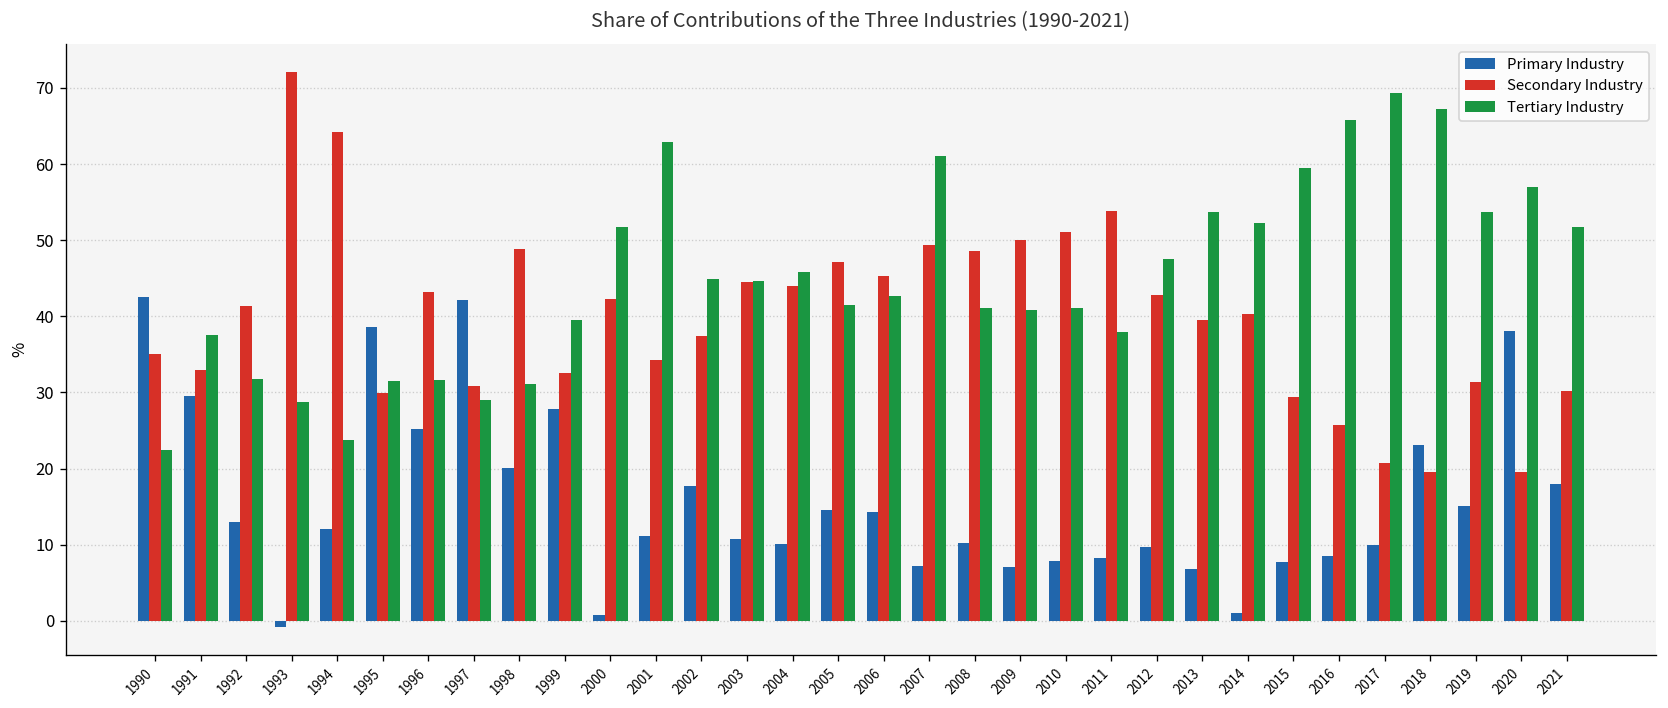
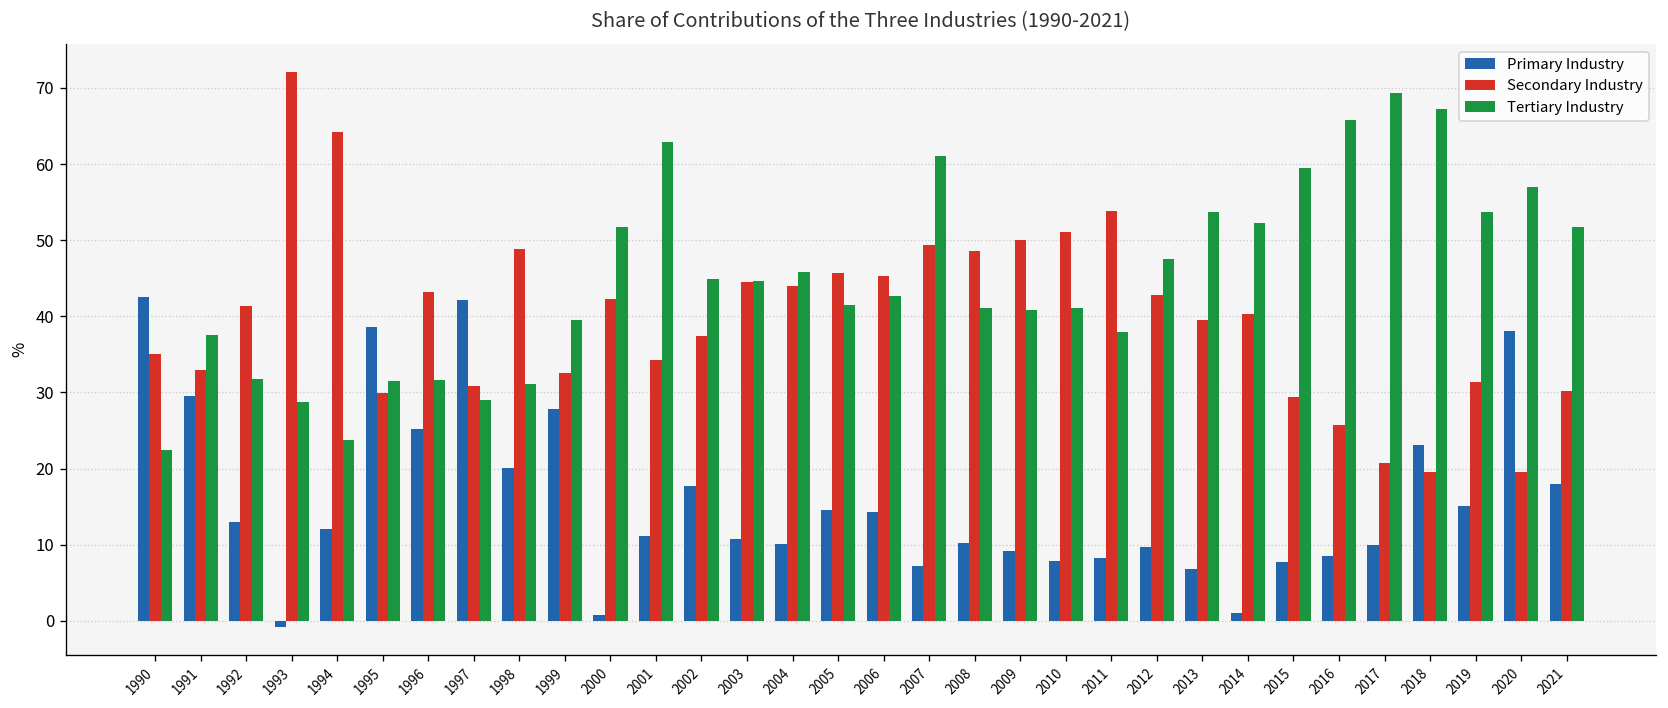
Secondary Industry, 2005: 47 -> 46
Primary Industry, 2009: 7 -> 9
